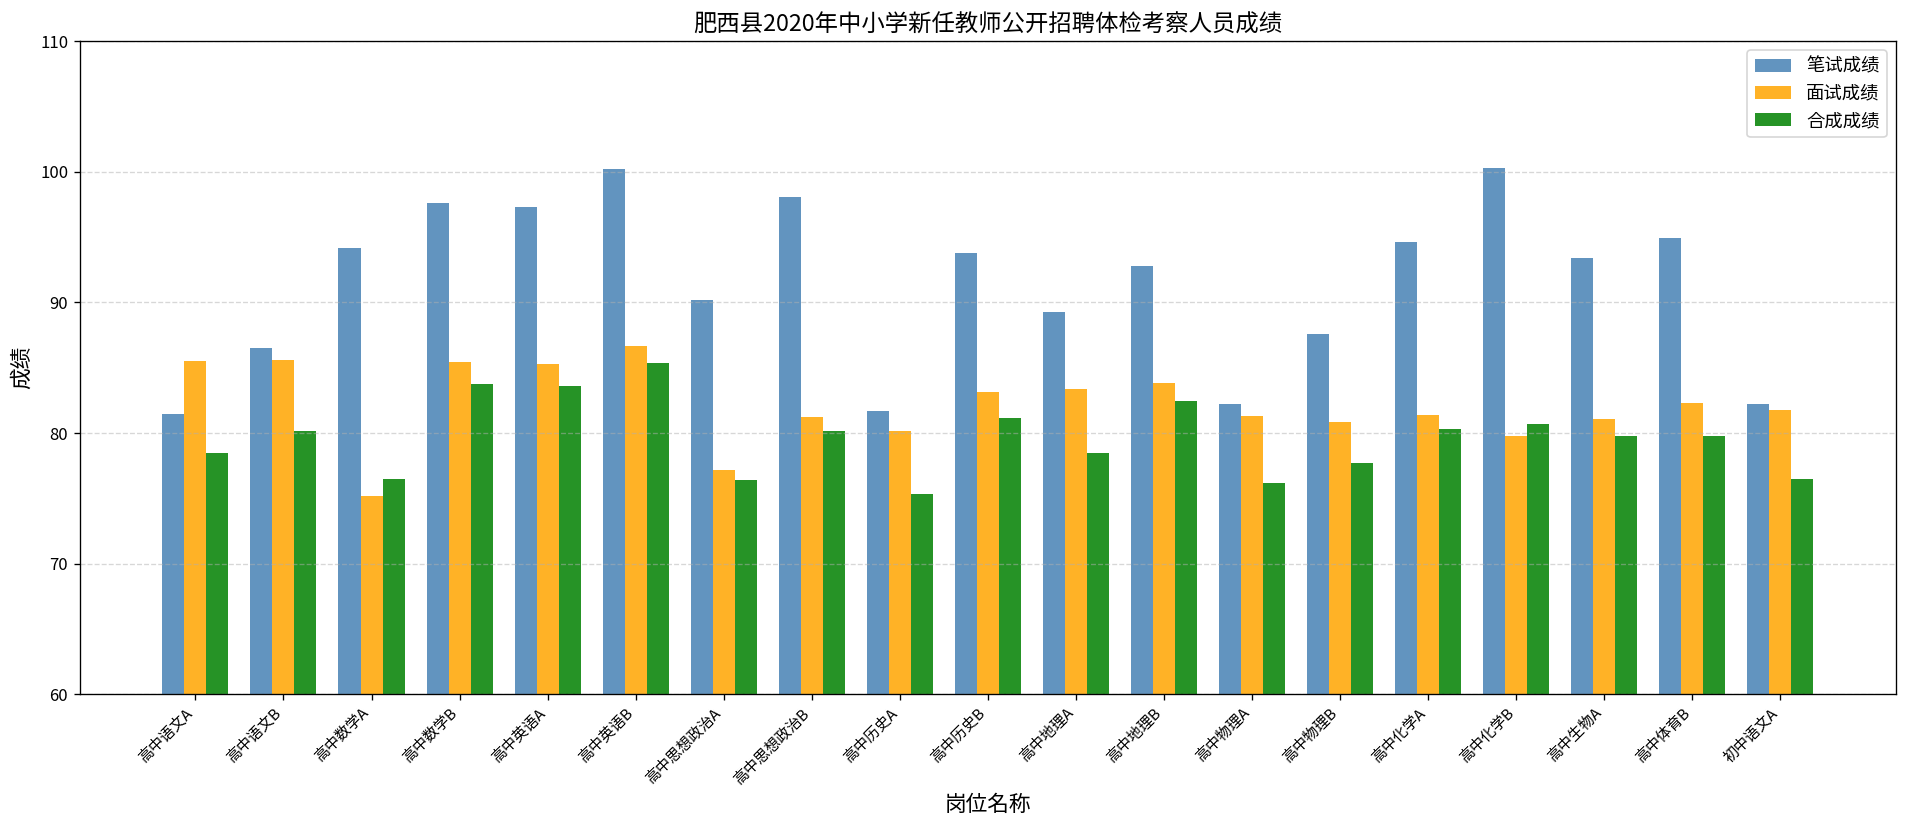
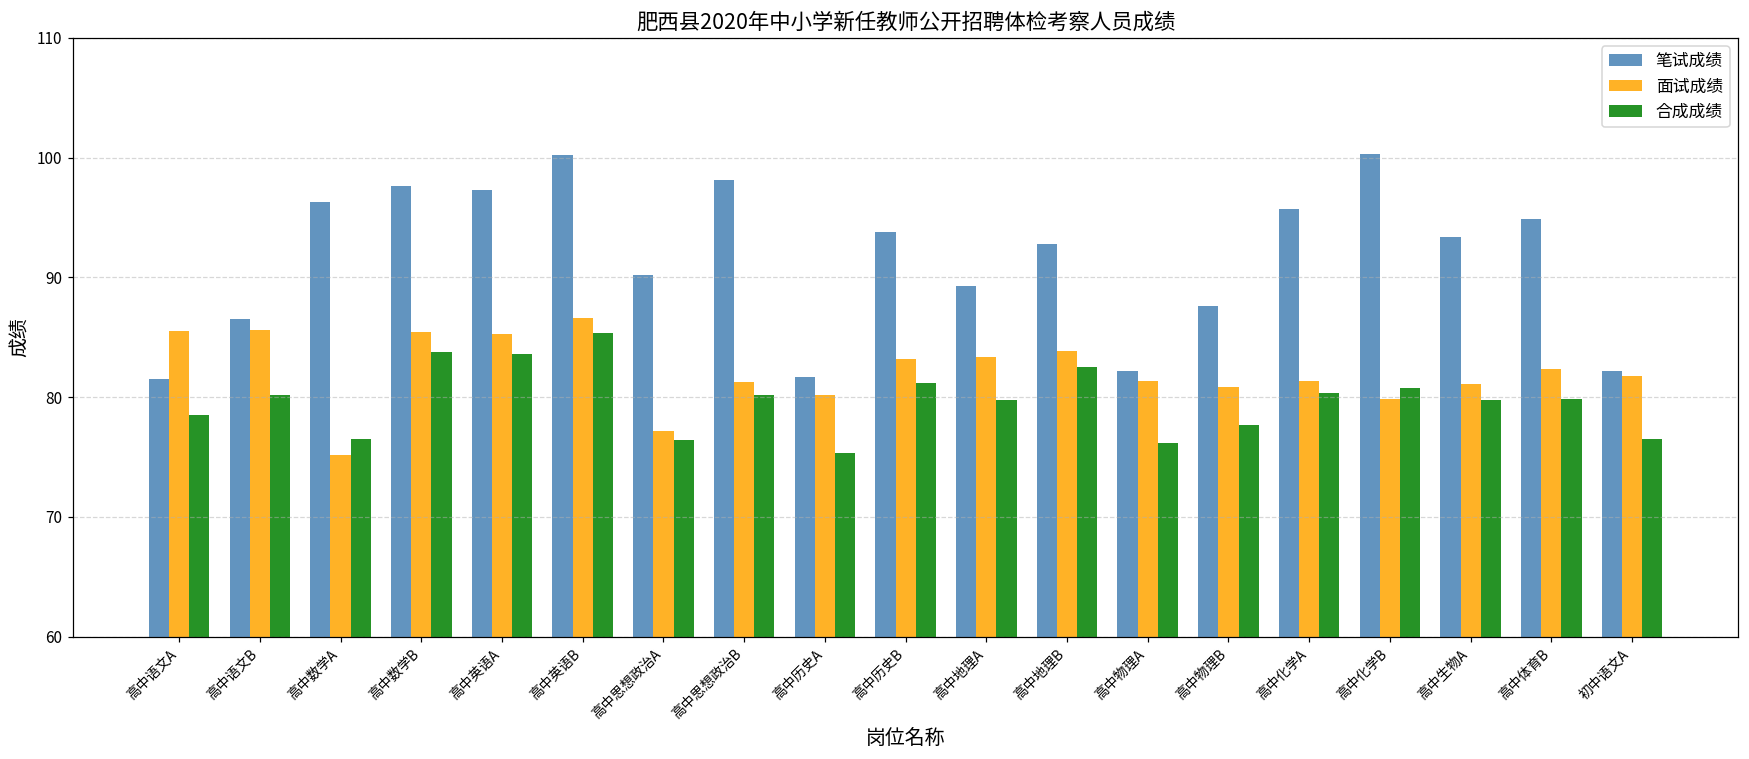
笔试成绩, 高中数学A: 94.2 -> 96.3
合成成绩, 高中地理A: 78.5 -> 79.8
笔试成绩, 高中化学A: 94.6 -> 95.7
